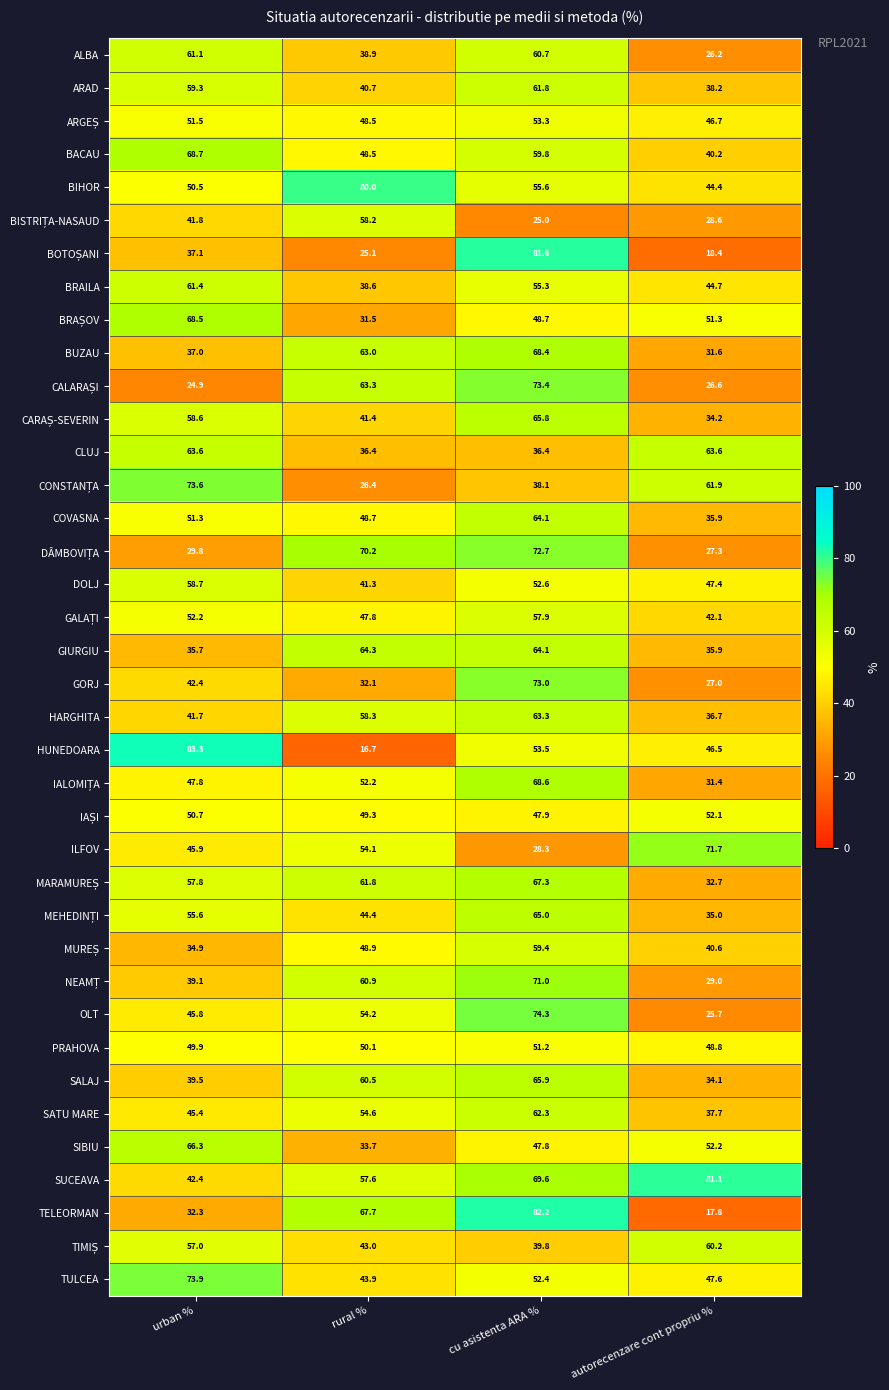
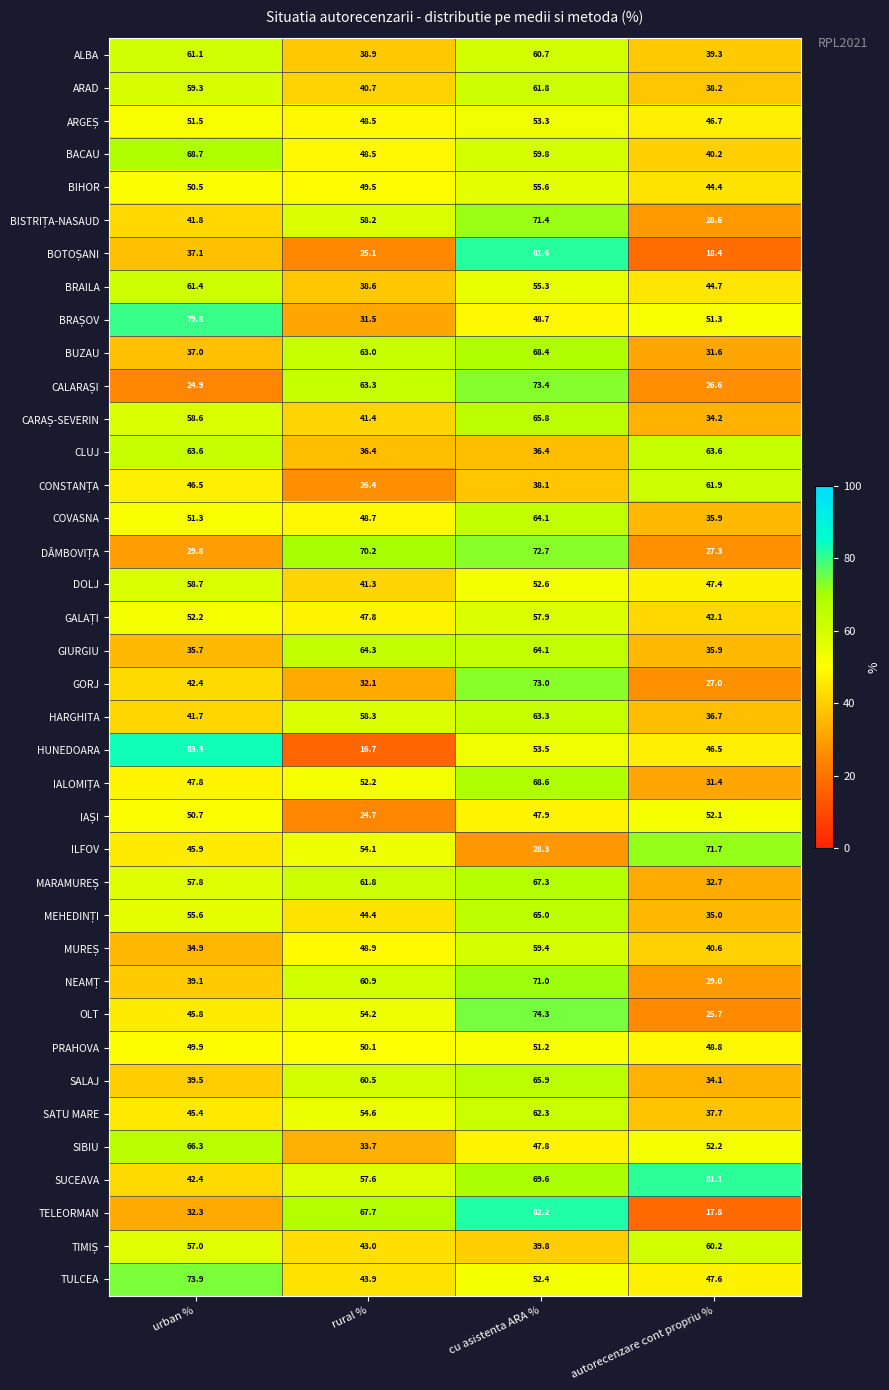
ALBA, autorecenzare cont propriu %: 26.2 -> 39.3
BIHOR, rural %: 80.0 -> 49.5
BISTRIȚA-NASAUD, cu asistenta ARA %: 25.0 -> 71.4
BRAȘOV, urban %: 68.5 -> 79.8
CONSTANȚA, urban %: 73.6 -> 46.5
IAȘI, rural %: 49.3 -> 24.7
